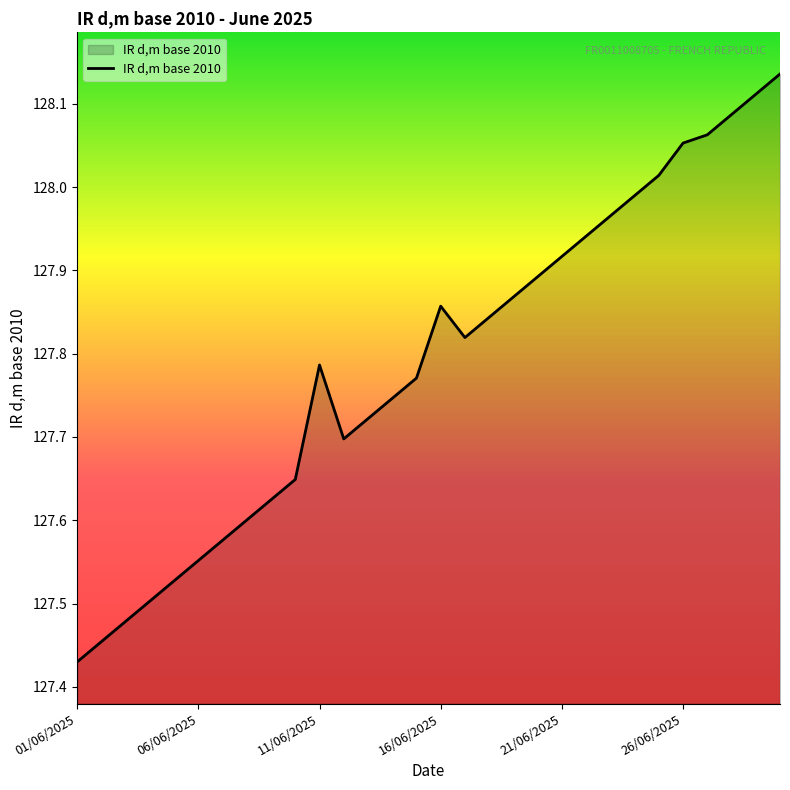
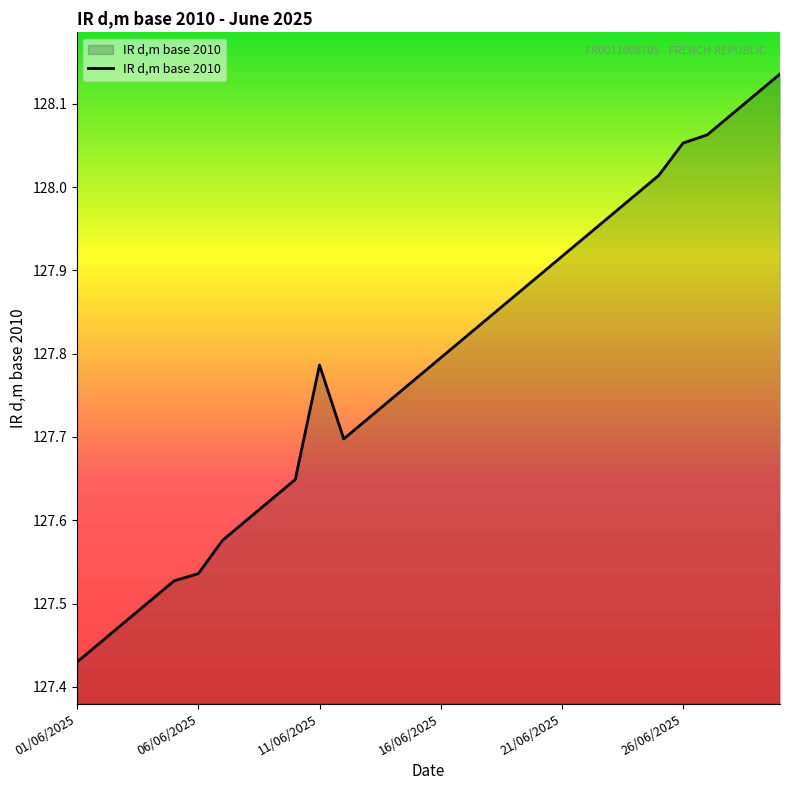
06/06/2025: 127.55 -> 127.54
16/06/2025: 127.86 -> 127.80
